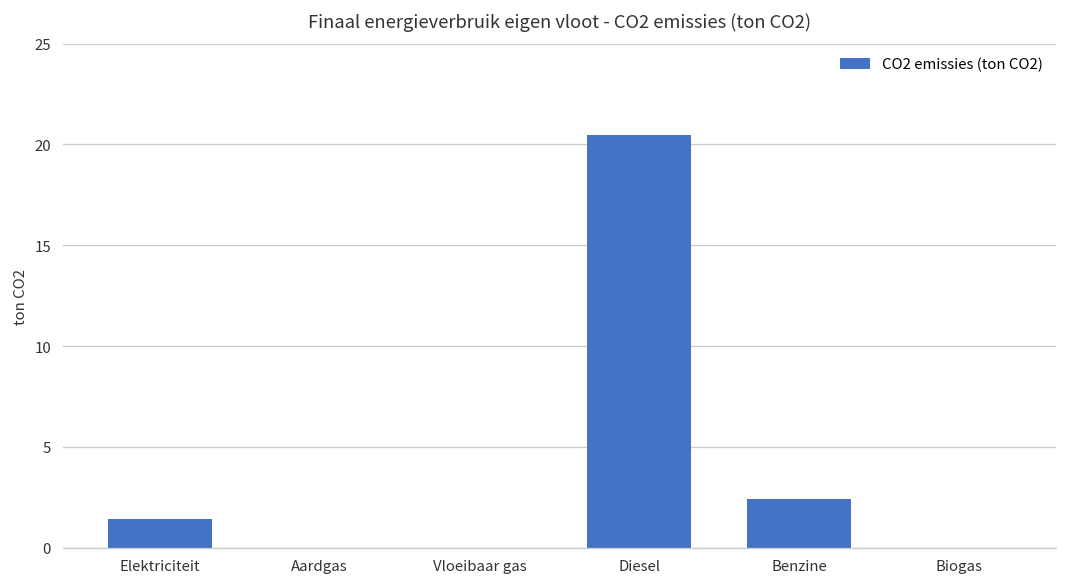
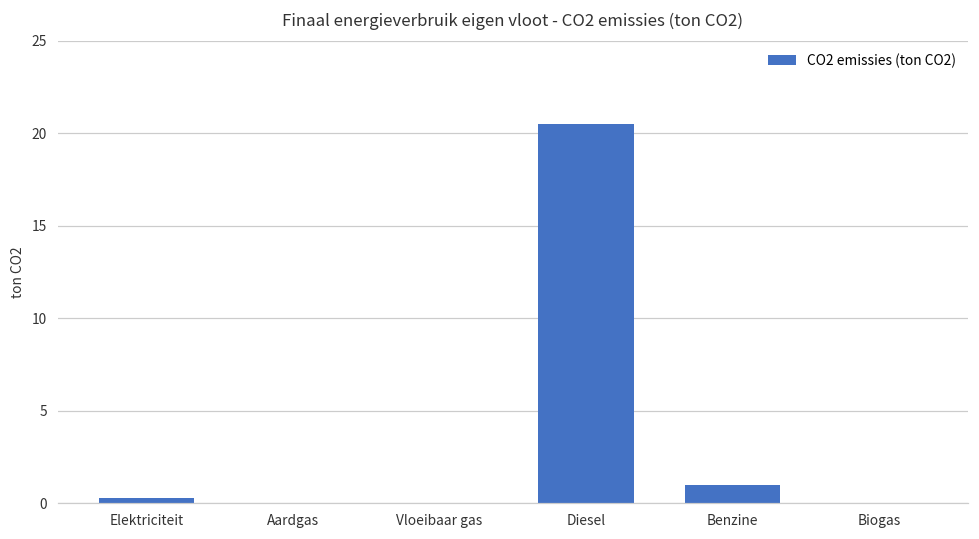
Elektriciteit: 1.4 -> 0.3
Benzine: 2.4 -> 1.0
